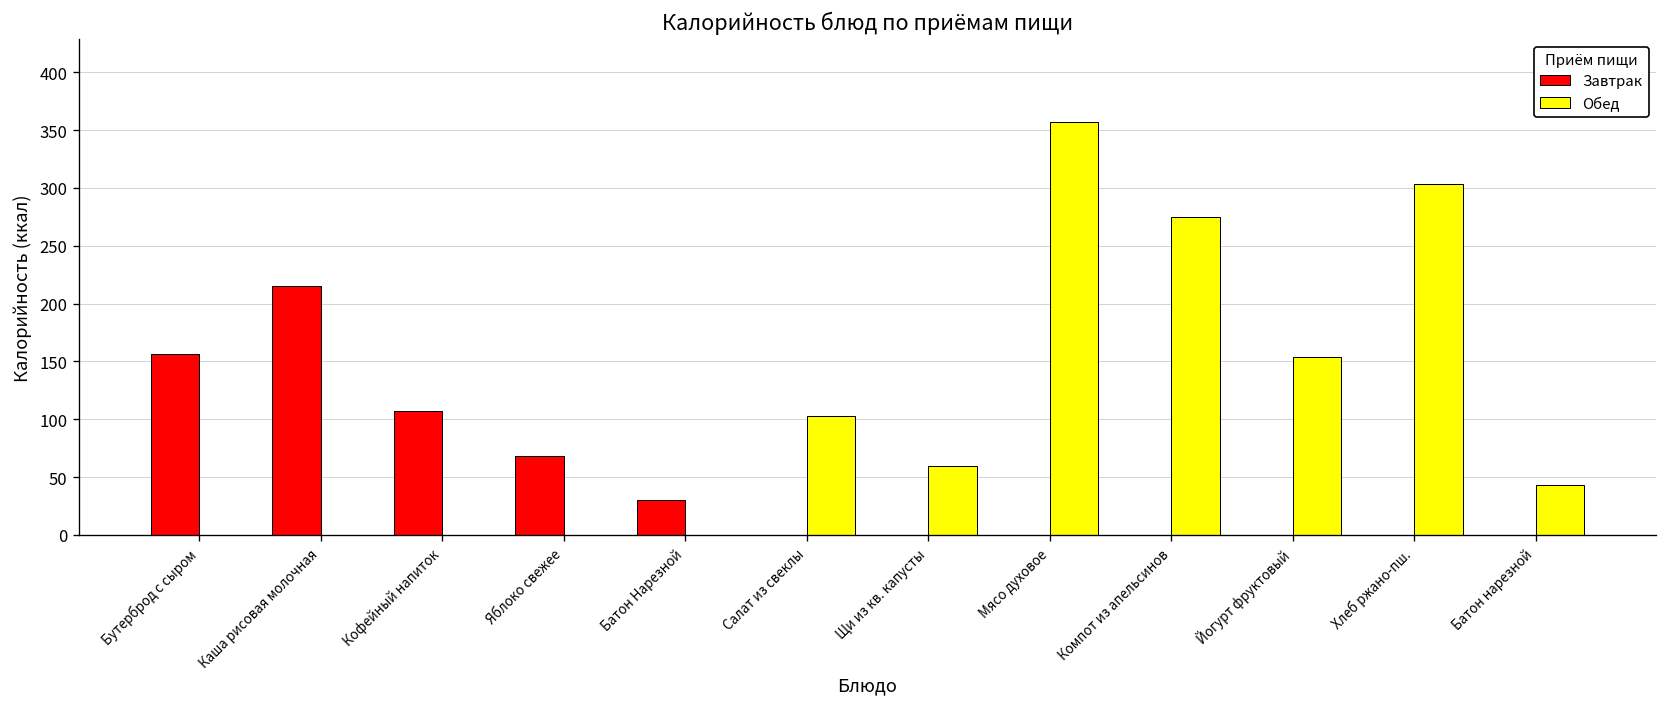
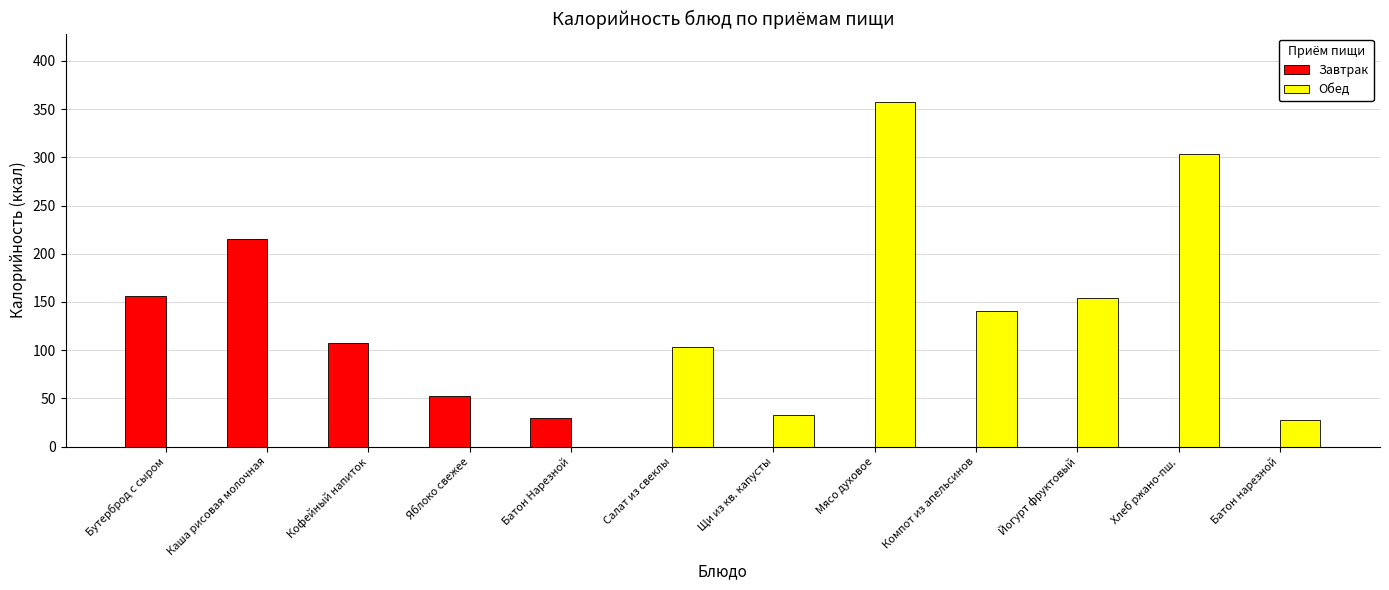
Завтрак, Яблоко свежее: 70 -> 50
Обед, Щи из кв. капусты: 60 -> 30
Обед, Компот из апельсинов: 280 -> 140
Обед, Батон нарезной: 40 -> 30
